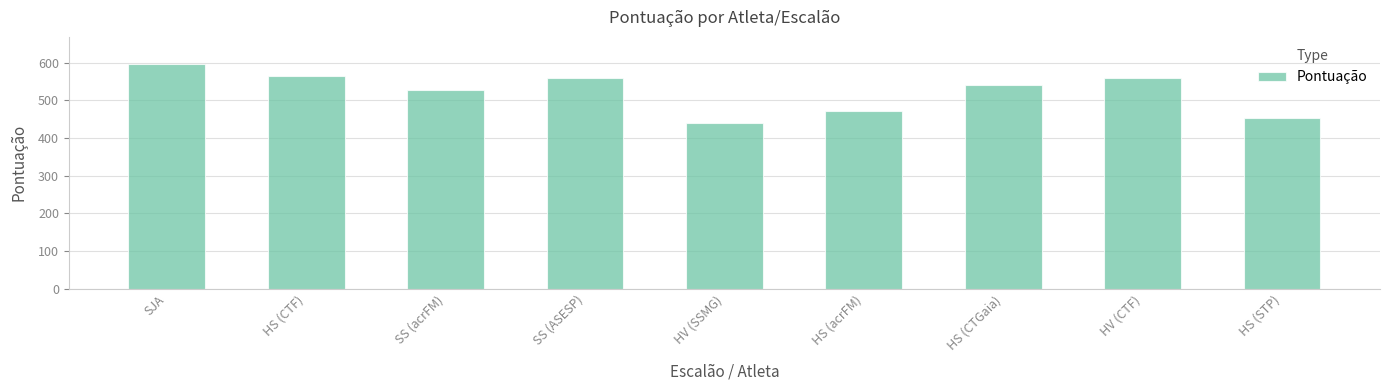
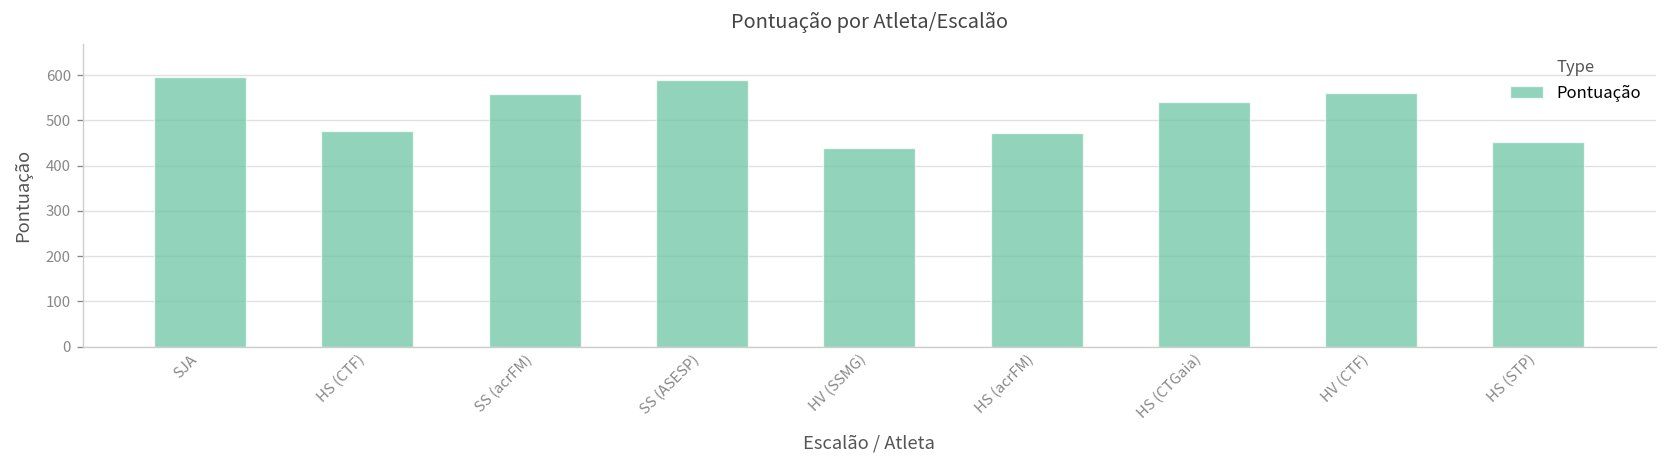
HS (CTF): 560 -> 480
SS (acrFM): 530 -> 560
SS (ASESP): 560 -> 590
